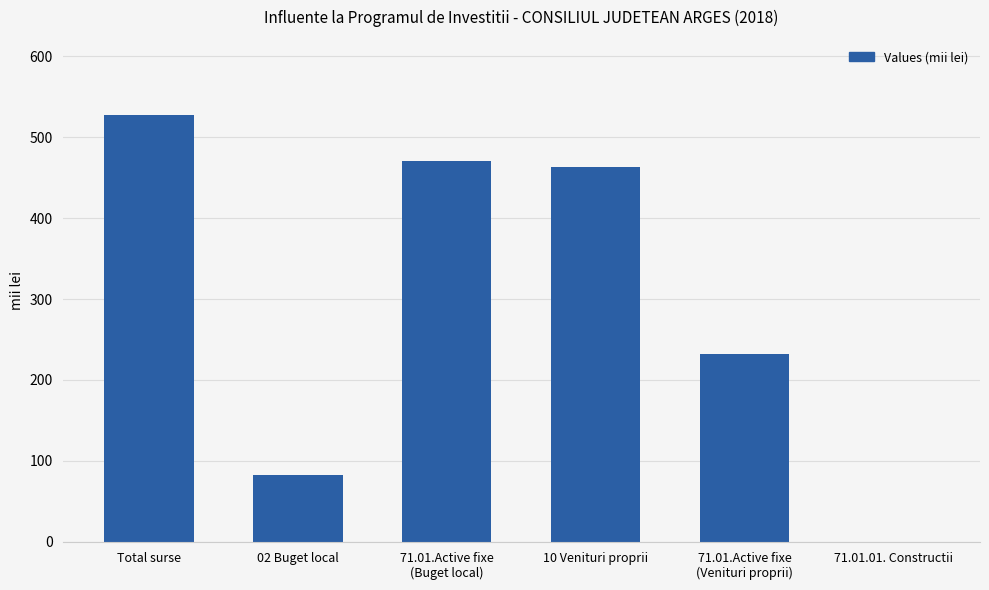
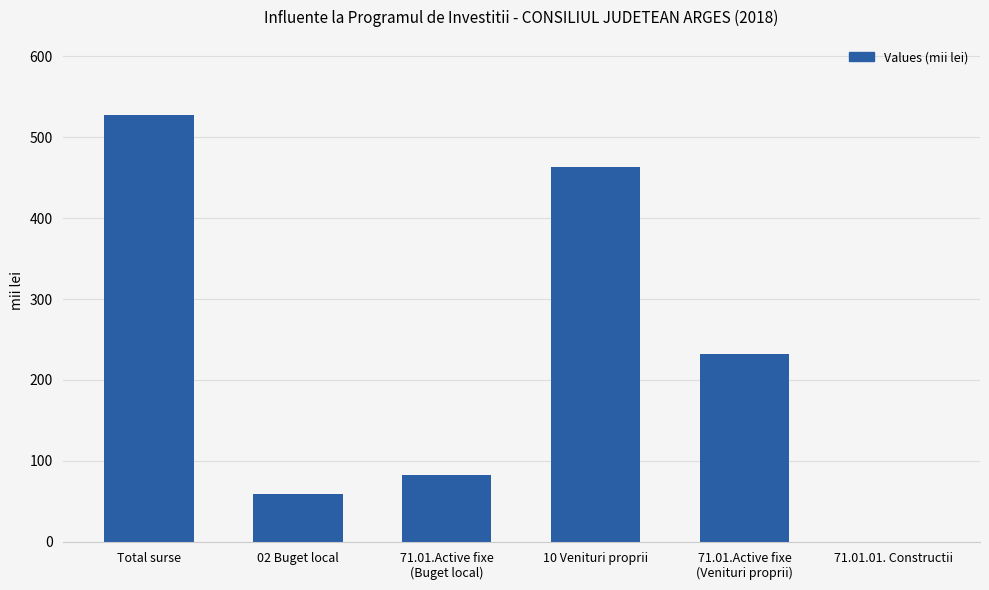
02 Buget local: 80 -> 60
71.01.Active fixe (Buget local): 470 -> 80
